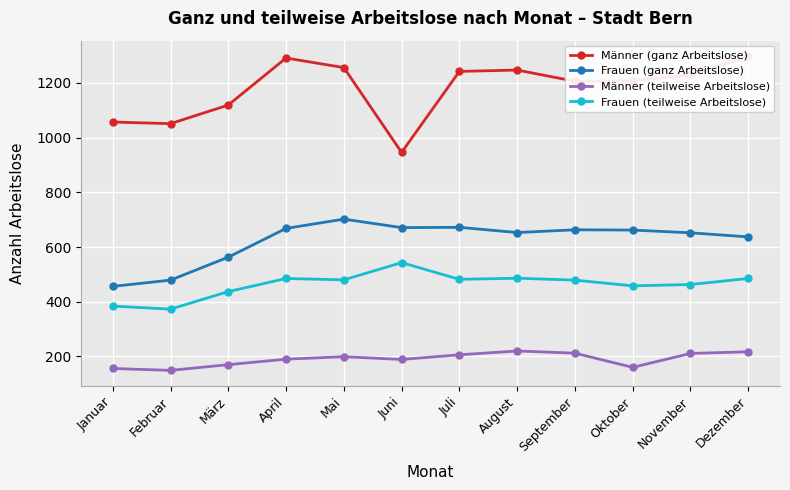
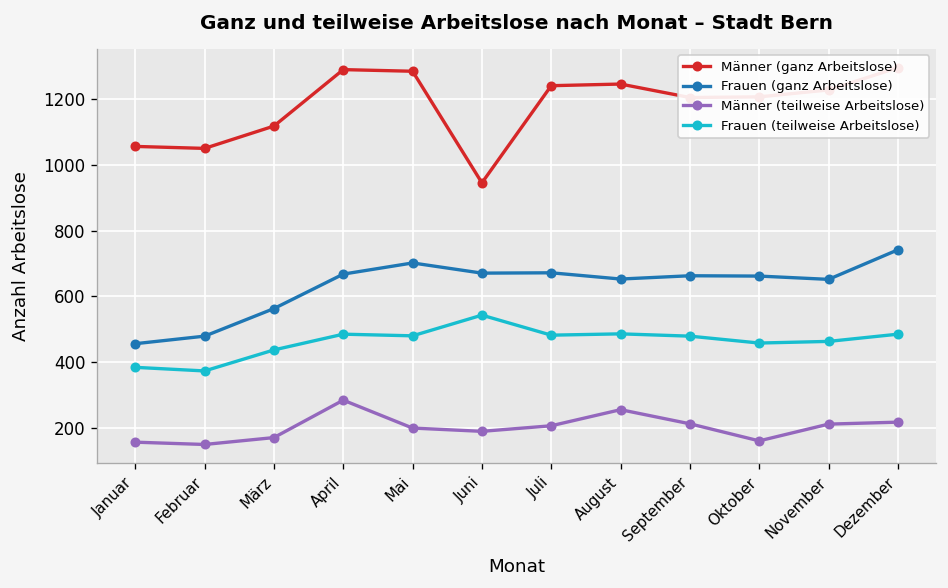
Männer (teilweise Arbeitslose), April: 190 -> 280
Männer (ganz Arbeitslose), Mai: 1260 -> 1290
Männer (teilweise Arbeitslose), August: 220 -> 260
Frauen (ganz Arbeitslose), Dezember: 640 -> 740
